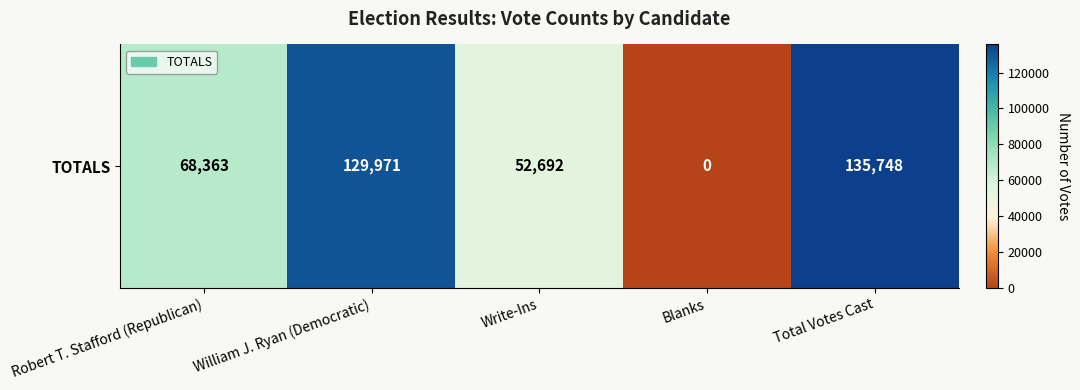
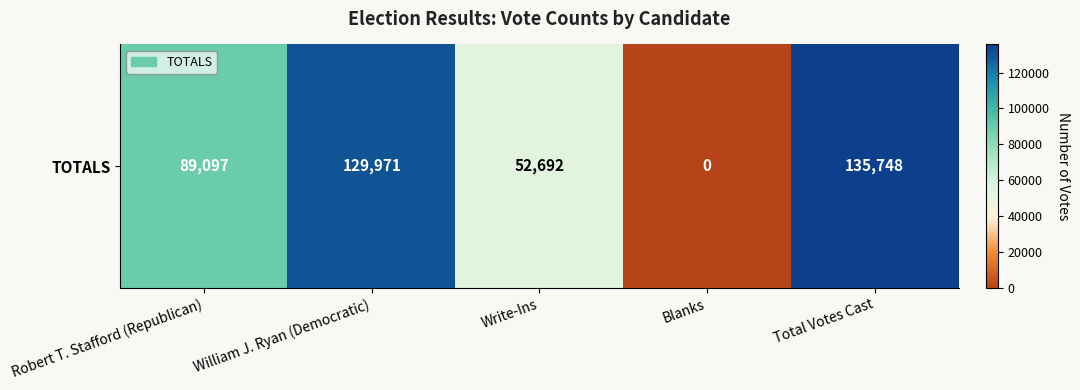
TOTALS, Robert T. Stafford (Republican): 68,363 -> 89,097
